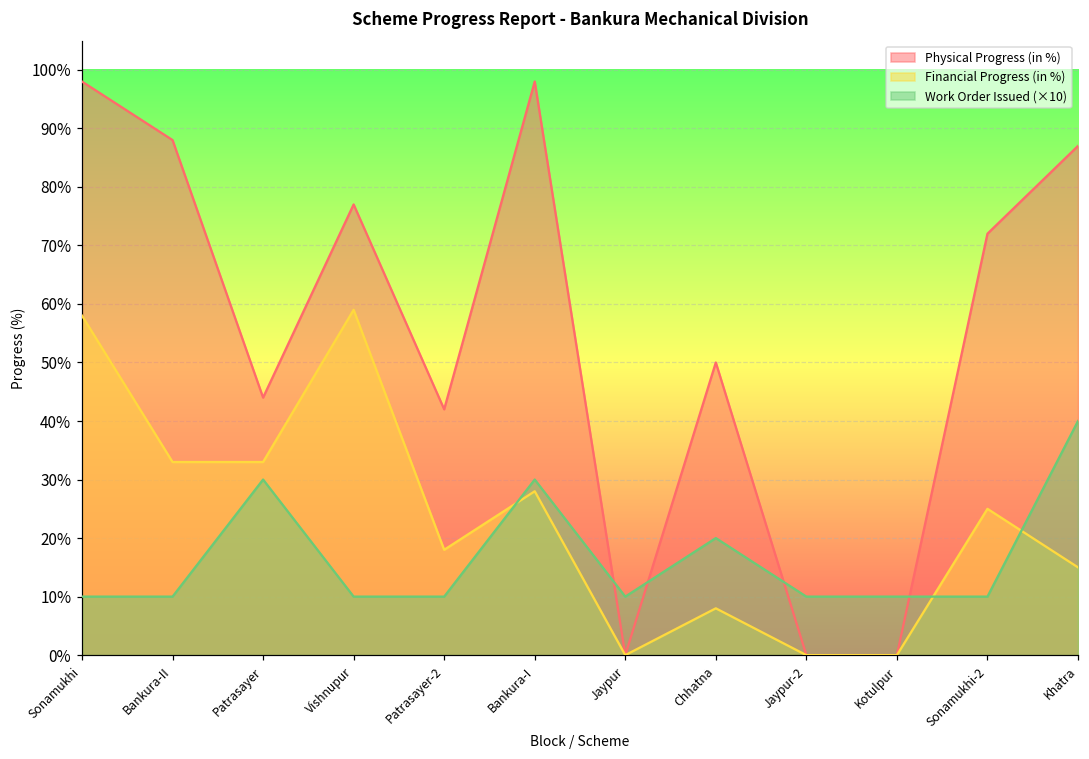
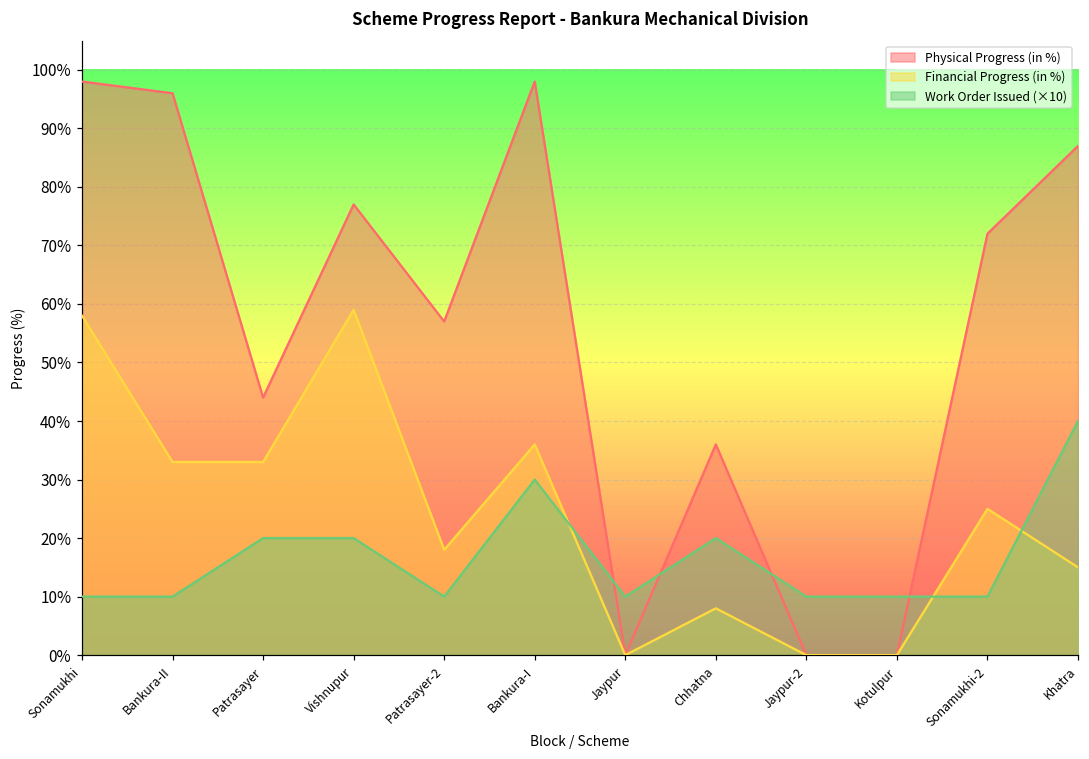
Physical Progress (in %), Bankura-II: 88% -> 96%
Work Order Issued (×10), Patrasayer: 30% -> 20%
Work Order Issued (×10), Vishnupur: 10% -> 20%
Physical Progress (in %), Patrasayer-2: 42% -> 57%
Financial Progress (in %), Bankura-I: 28% -> 36%
Physical Progress (in %), Chhatna: 50% -> 36%
